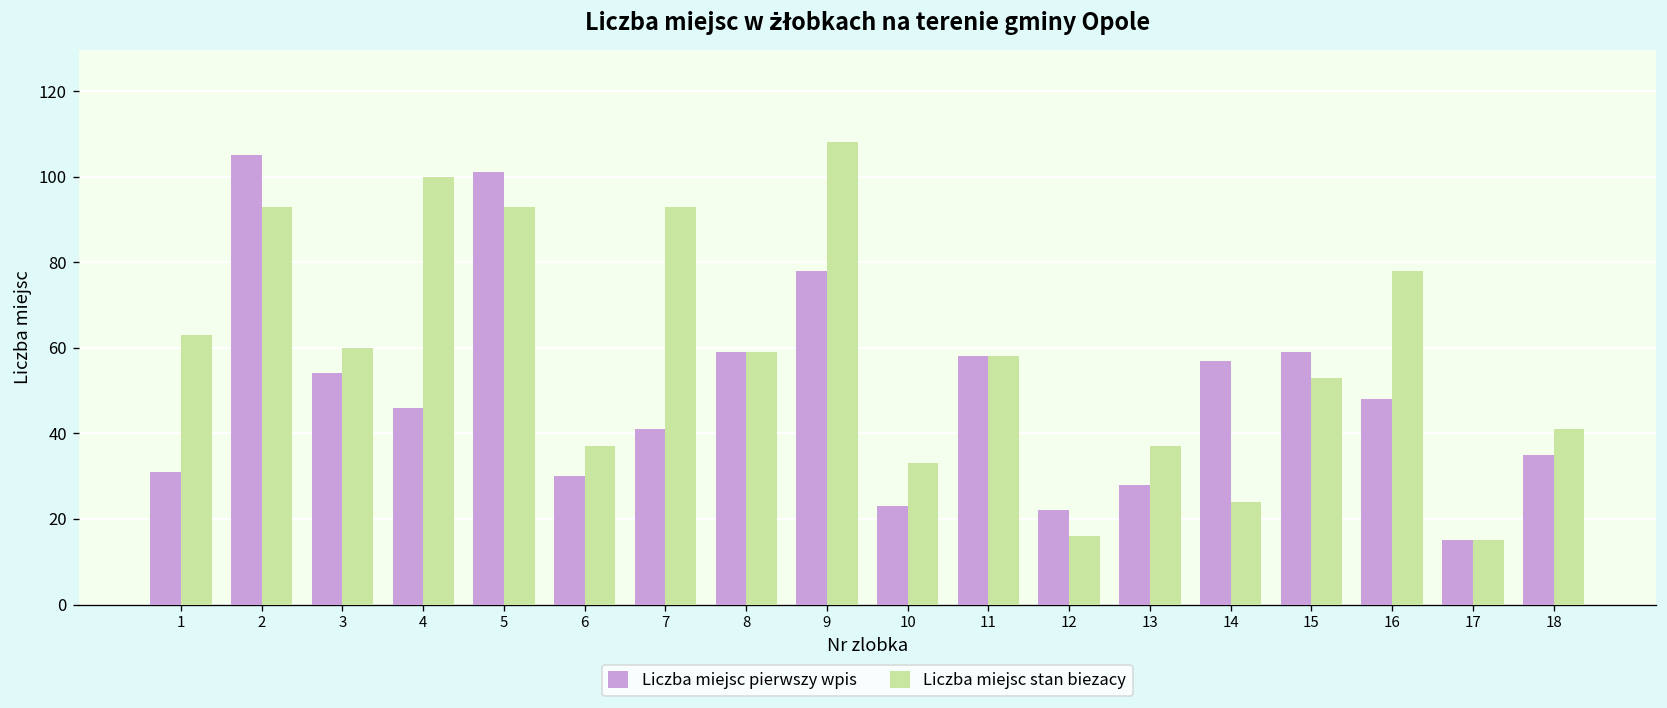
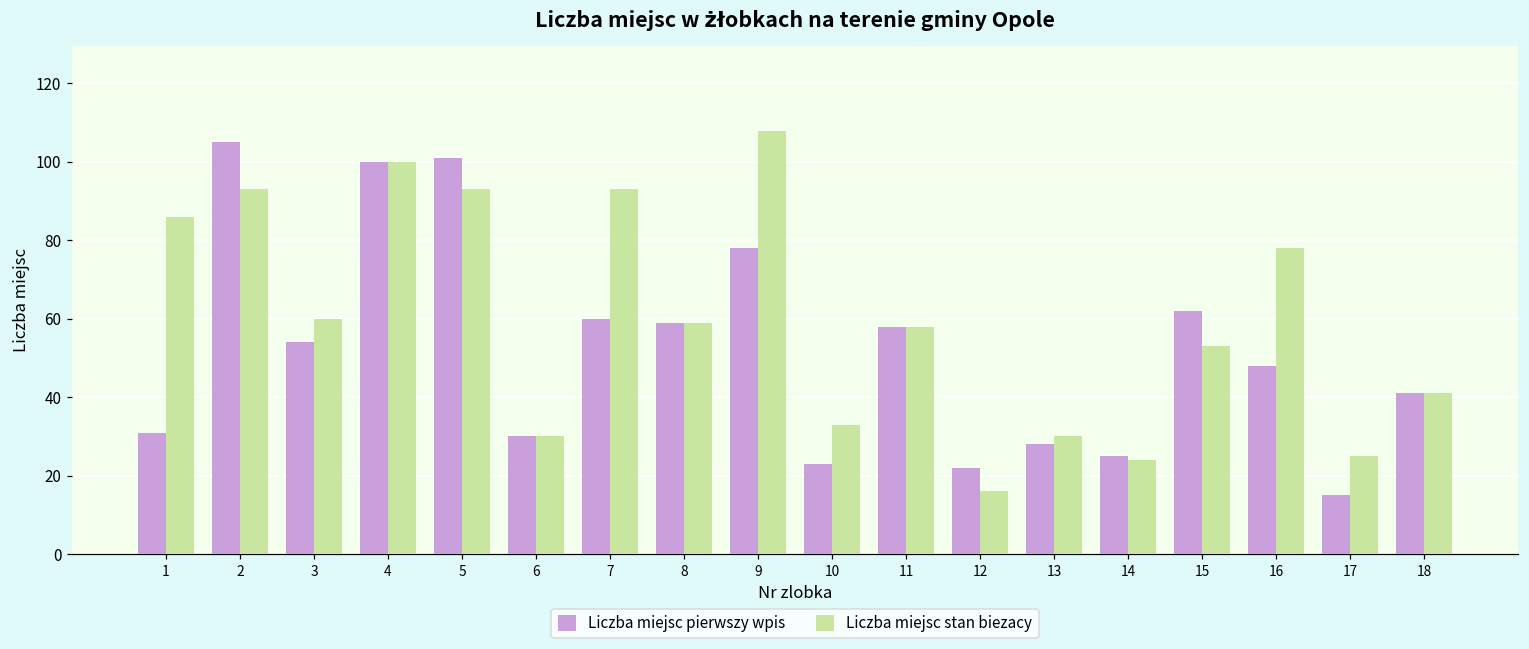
Liczba miejsc stan biezacy, 1: 63 -> 86
Liczba miejsc pierwszy wpis, 4: 46 -> 100
Liczba miejsc stan biezacy, 6: 37 -> 30
Liczba miejsc pierwszy wpis, 7: 41 -> 60
Liczba miejsc stan biezacy, 13: 37 -> 30
Liczba miejsc pierwszy wpis, 14: 57 -> 25
Liczba miejsc pierwszy wpis, 15: 59 -> 62
Liczba miejsc stan biezacy, 17: 15 -> 25
Liczba miejsc pierwszy wpis, 18: 35 -> 41
